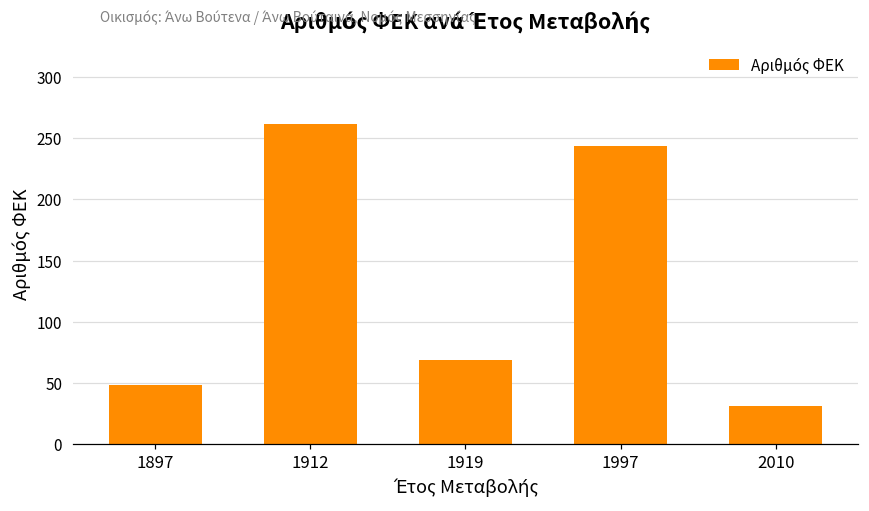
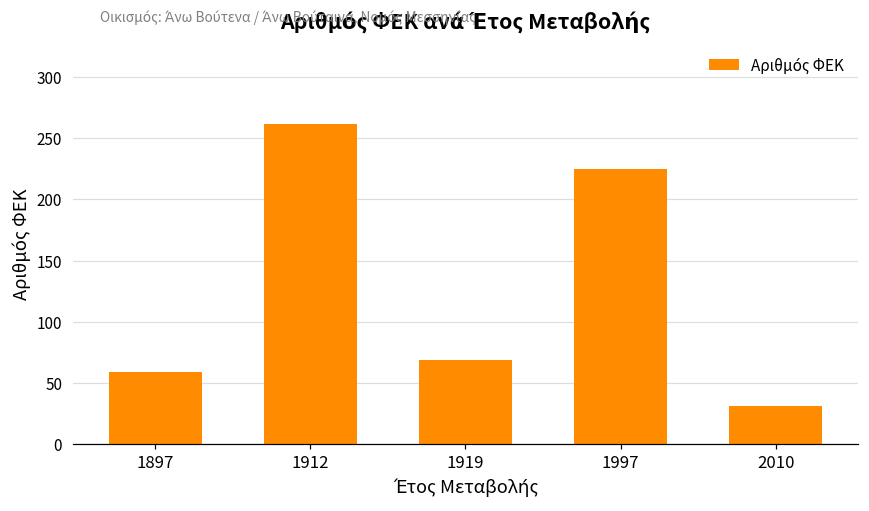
1897: 48 -> 59
1997: 244 -> 225
